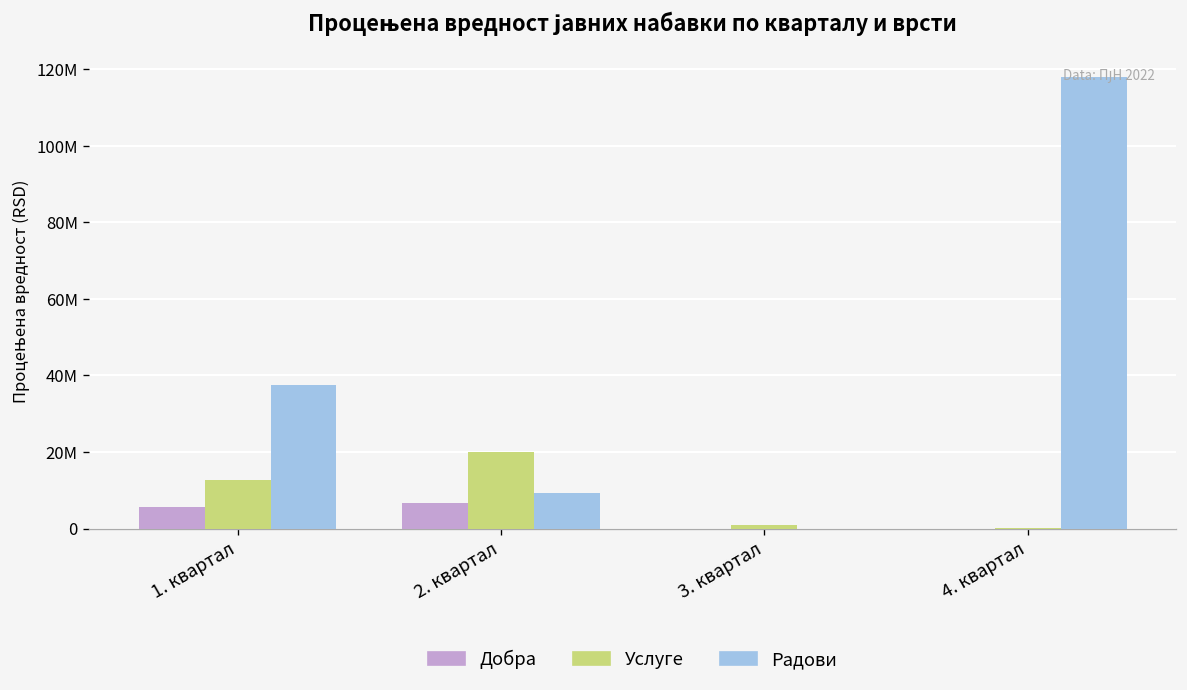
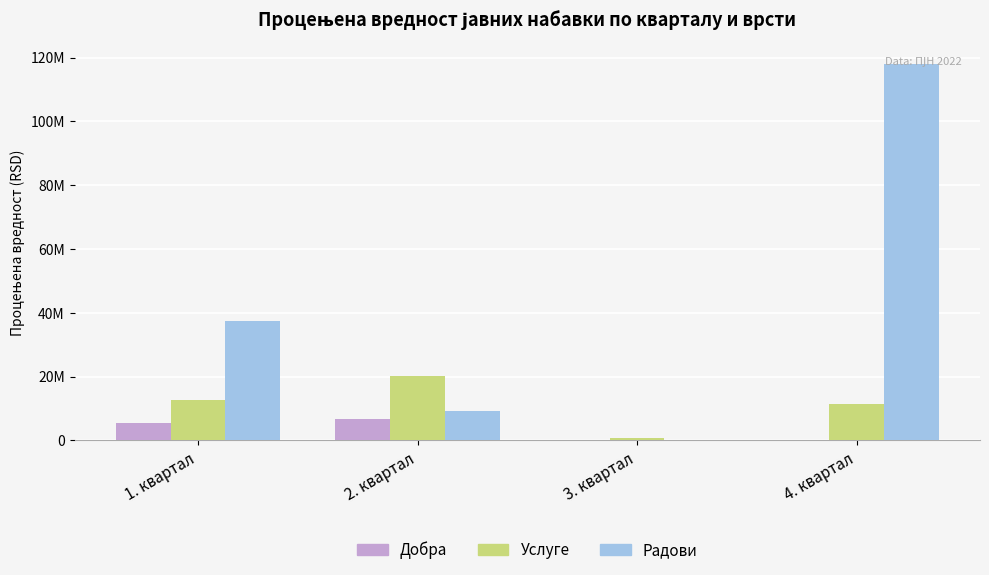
Услуге, 4. квартал: 0 -> 11000000
